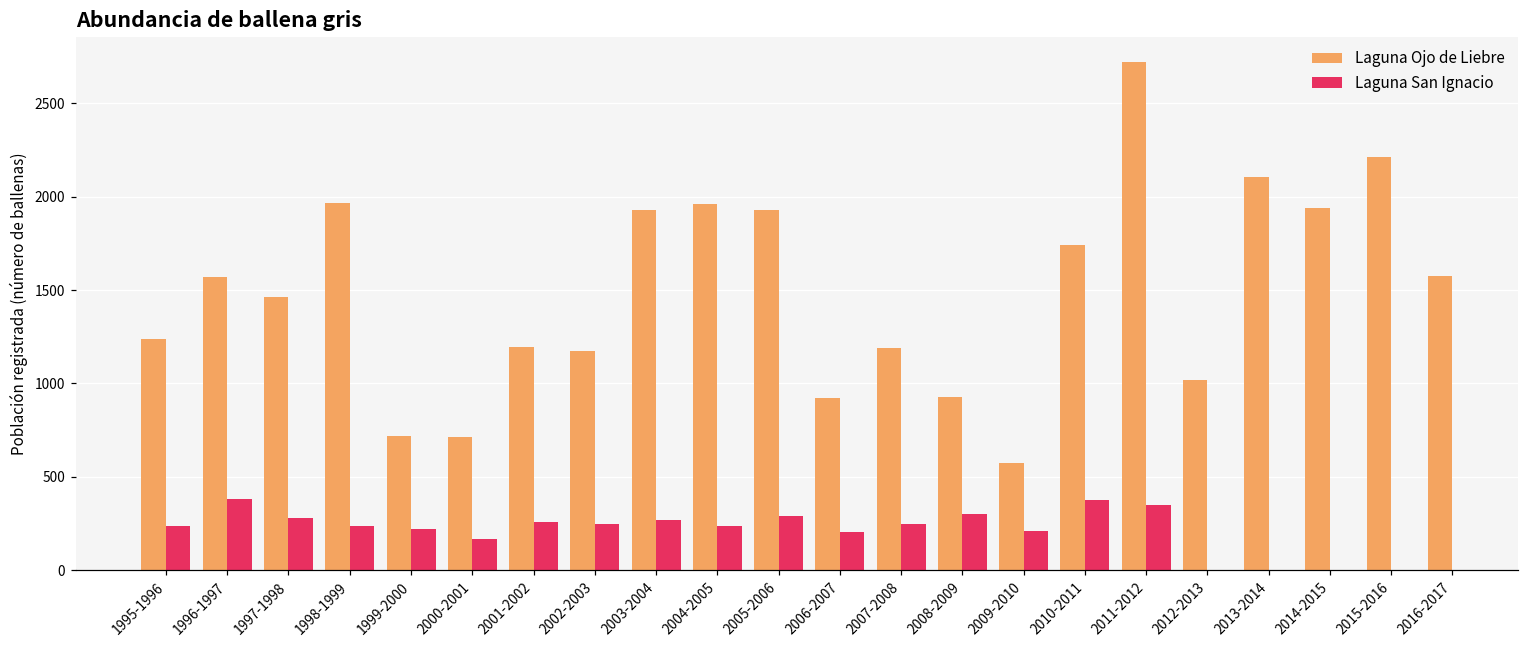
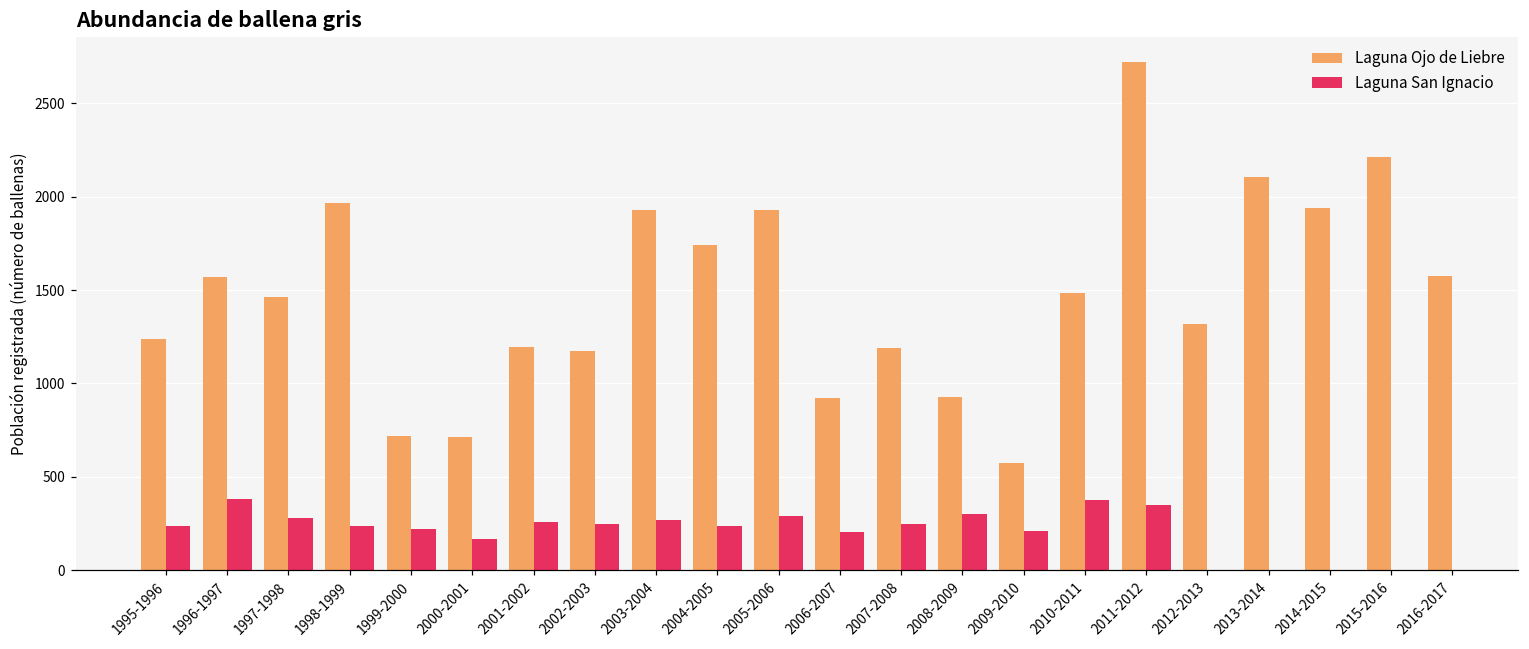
Laguna Ojo de Liebre, 2004-2005: 1960 -> 1740
Laguna Ojo de Liebre, 2010-2011: 1740 -> 1480
Laguna Ojo de Liebre, 2012-2013: 1020 -> 1320
